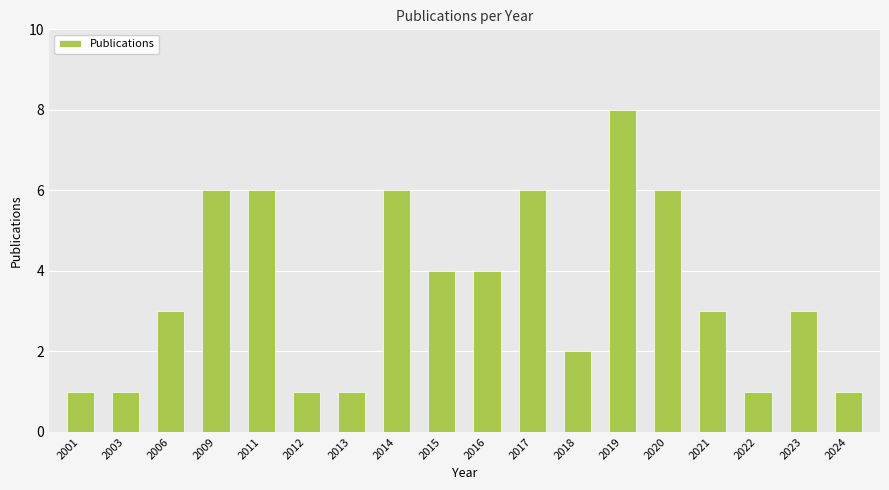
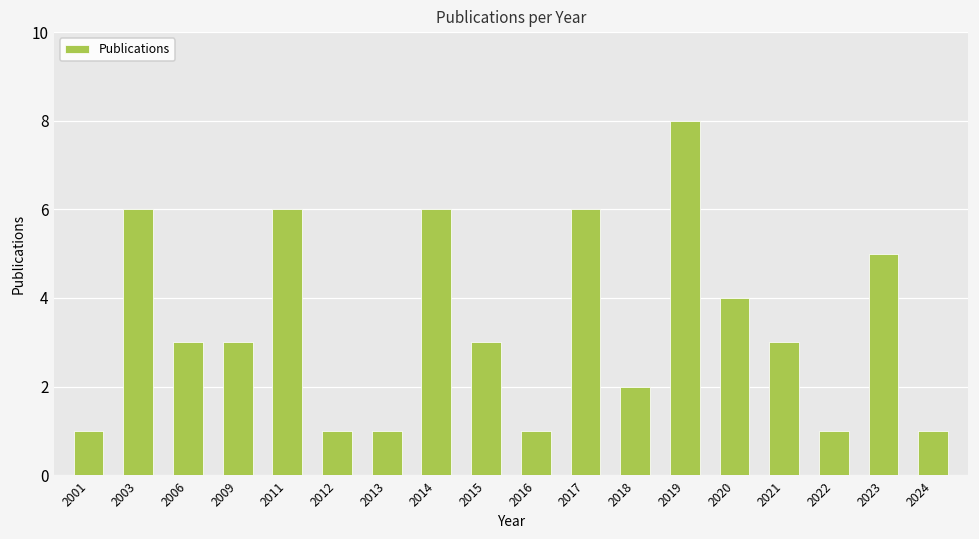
2003: 1 -> 6
2009: 6 -> 3
2015: 4 -> 3
2016: 4 -> 1
2020: 6 -> 4
2023: 3 -> 5
